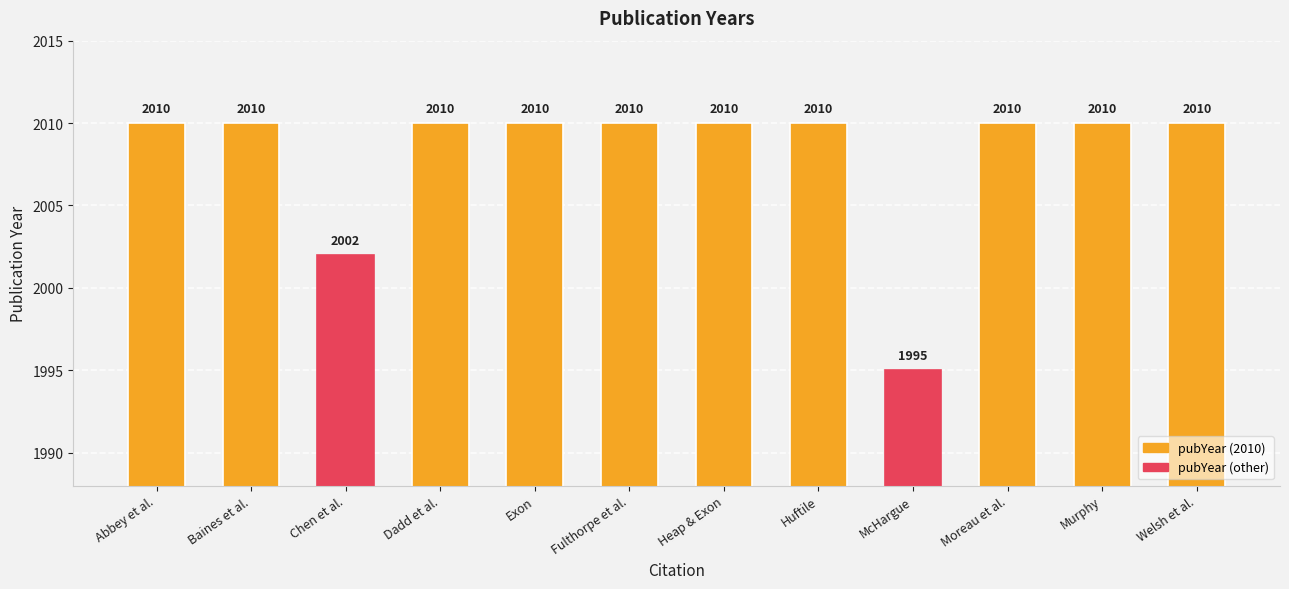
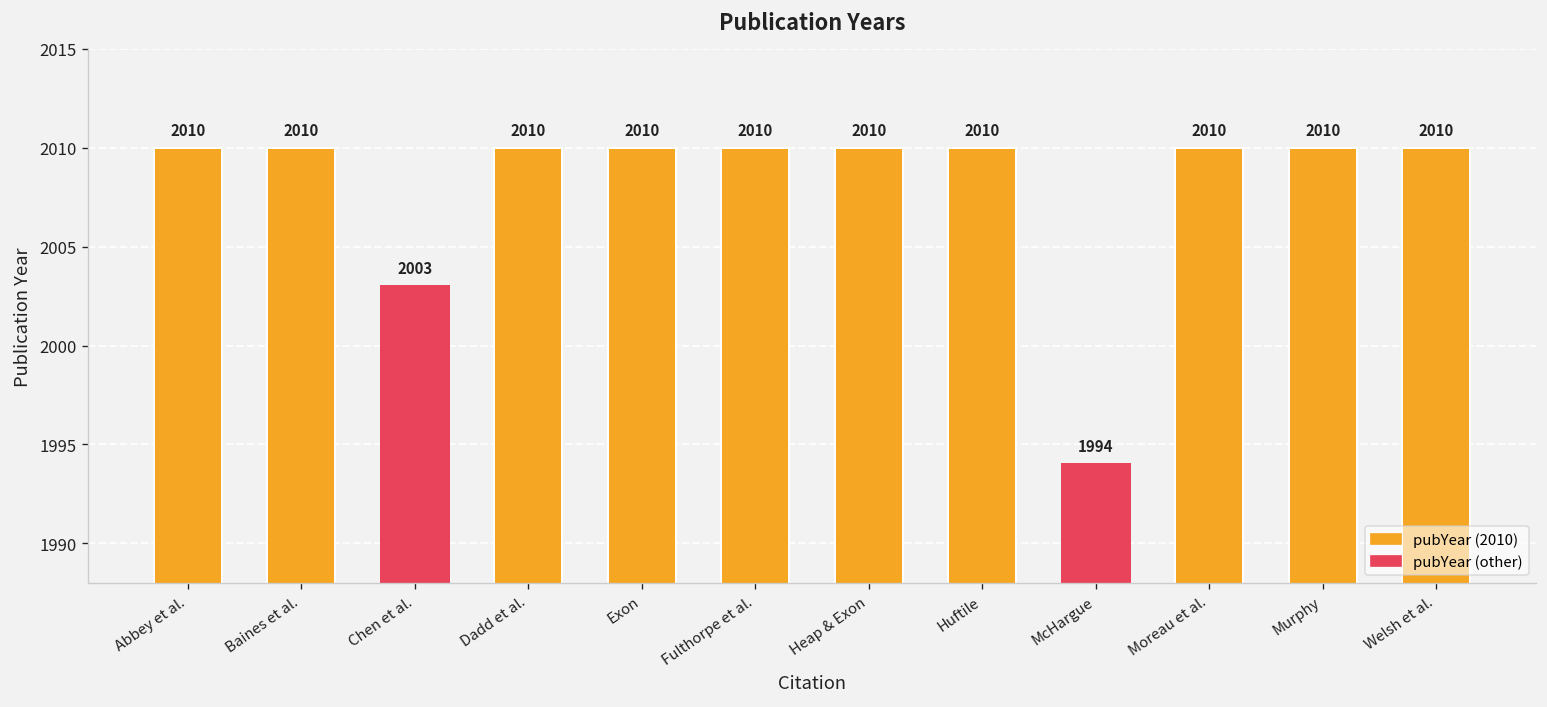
Chen et al.: 2002 -> 2003
McHargue: 1995 -> 1994
